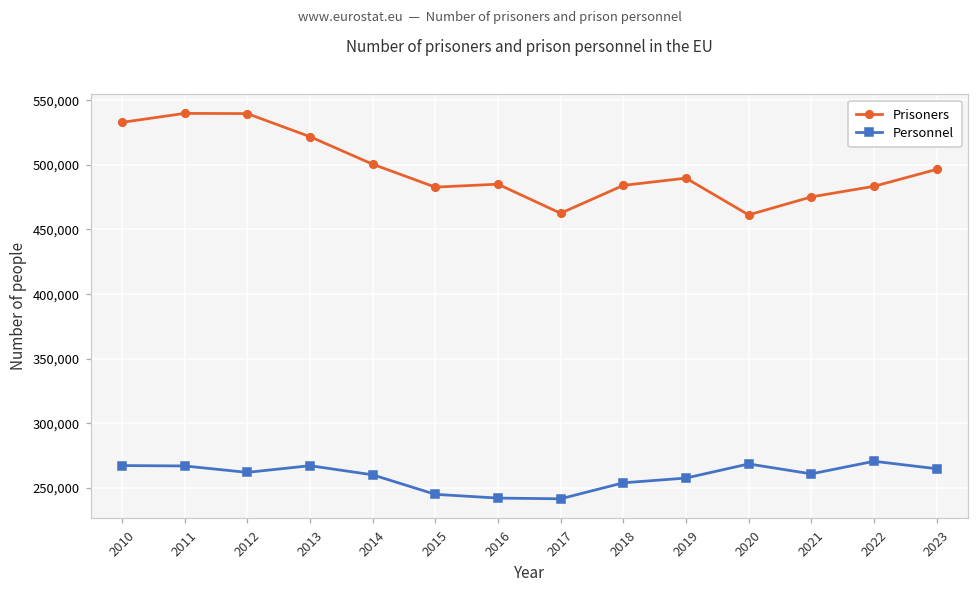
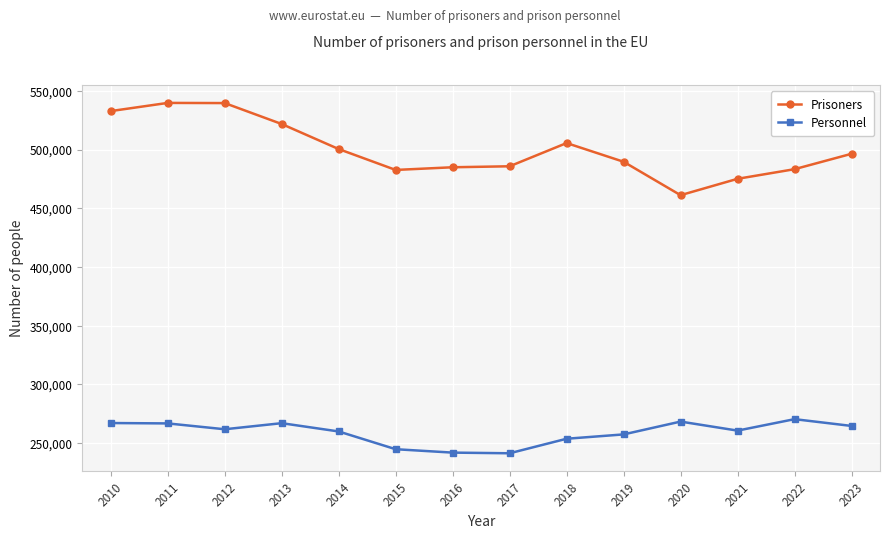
Prisoners, 2017: 462,000 -> 486,000
Prisoners, 2018: 484,000 -> 506,000
